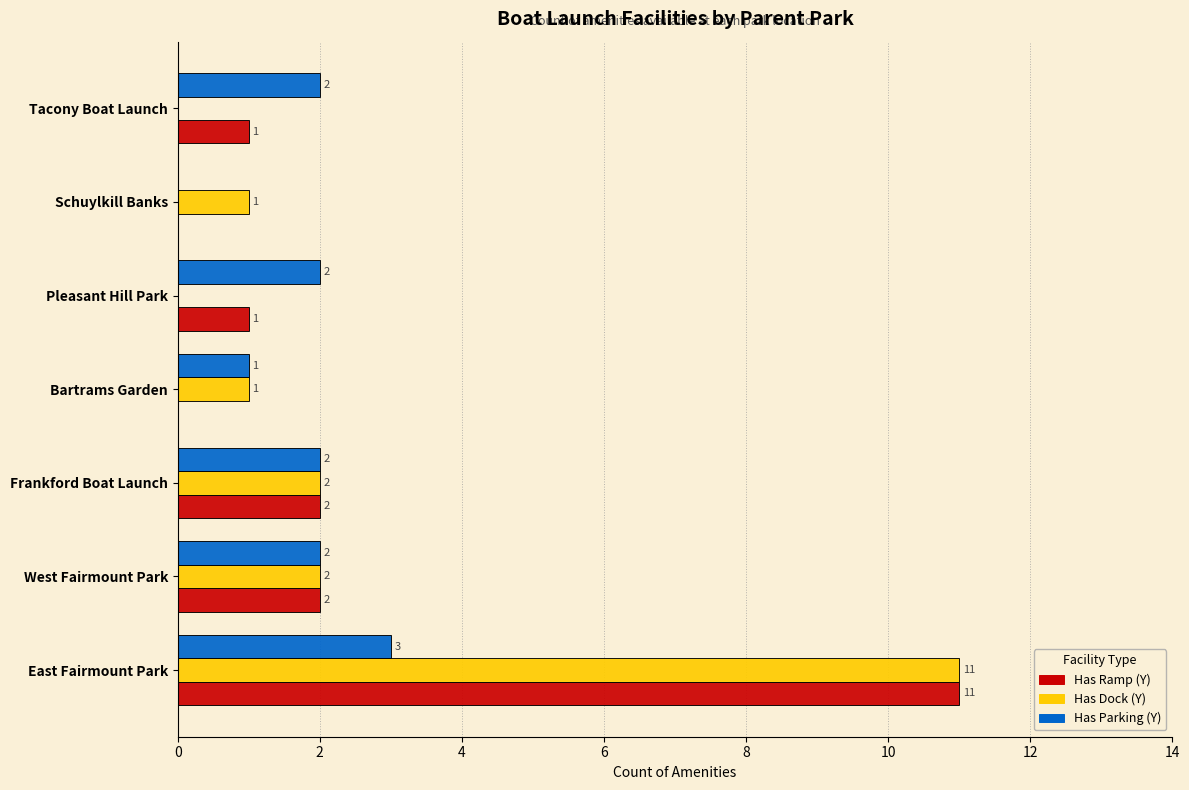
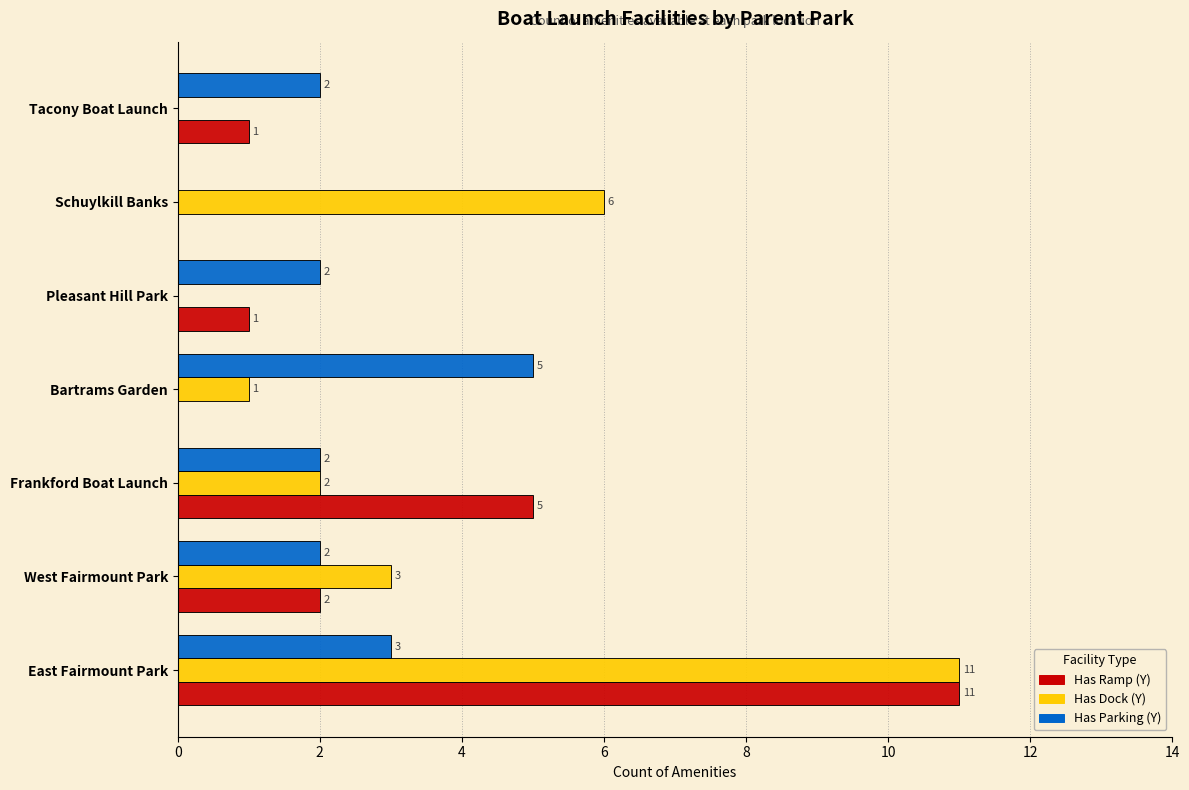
Has Dock (Y), Schuylkill Banks: 1 -> 6
Has Parking (Y), Bartrams Garden: 1 -> 5
Has Ramp (Y), Frankford Boat Launch: 2 -> 5
Has Dock (Y), West Fairmount Park: 2 -> 3
